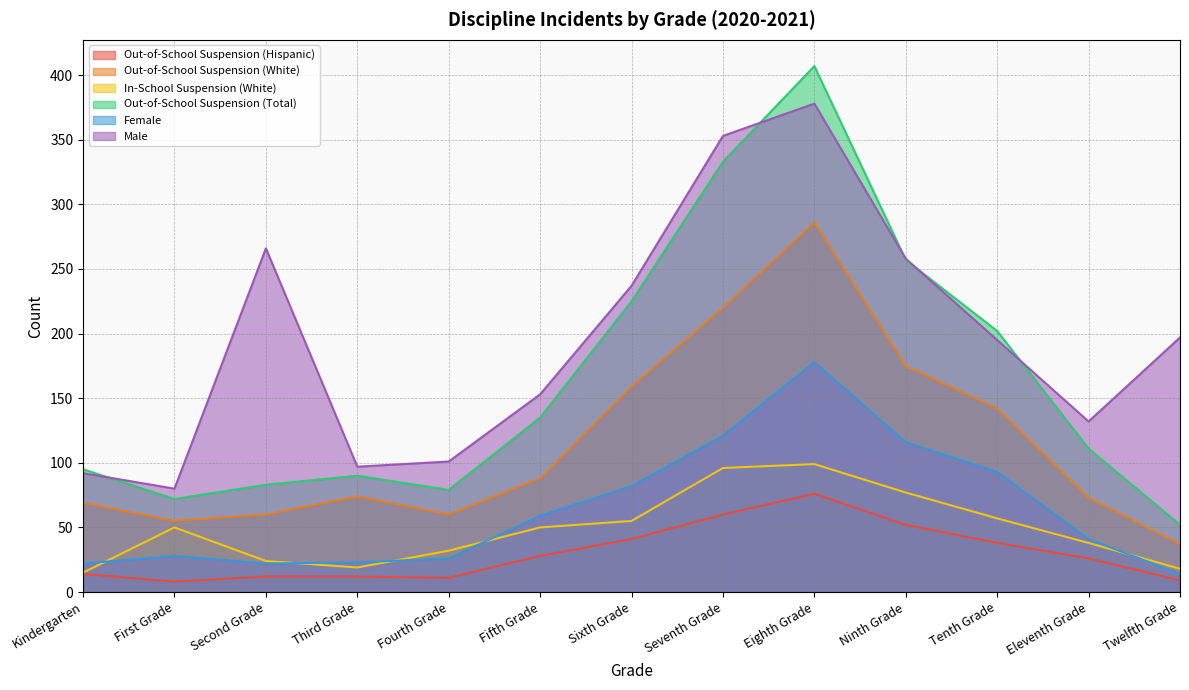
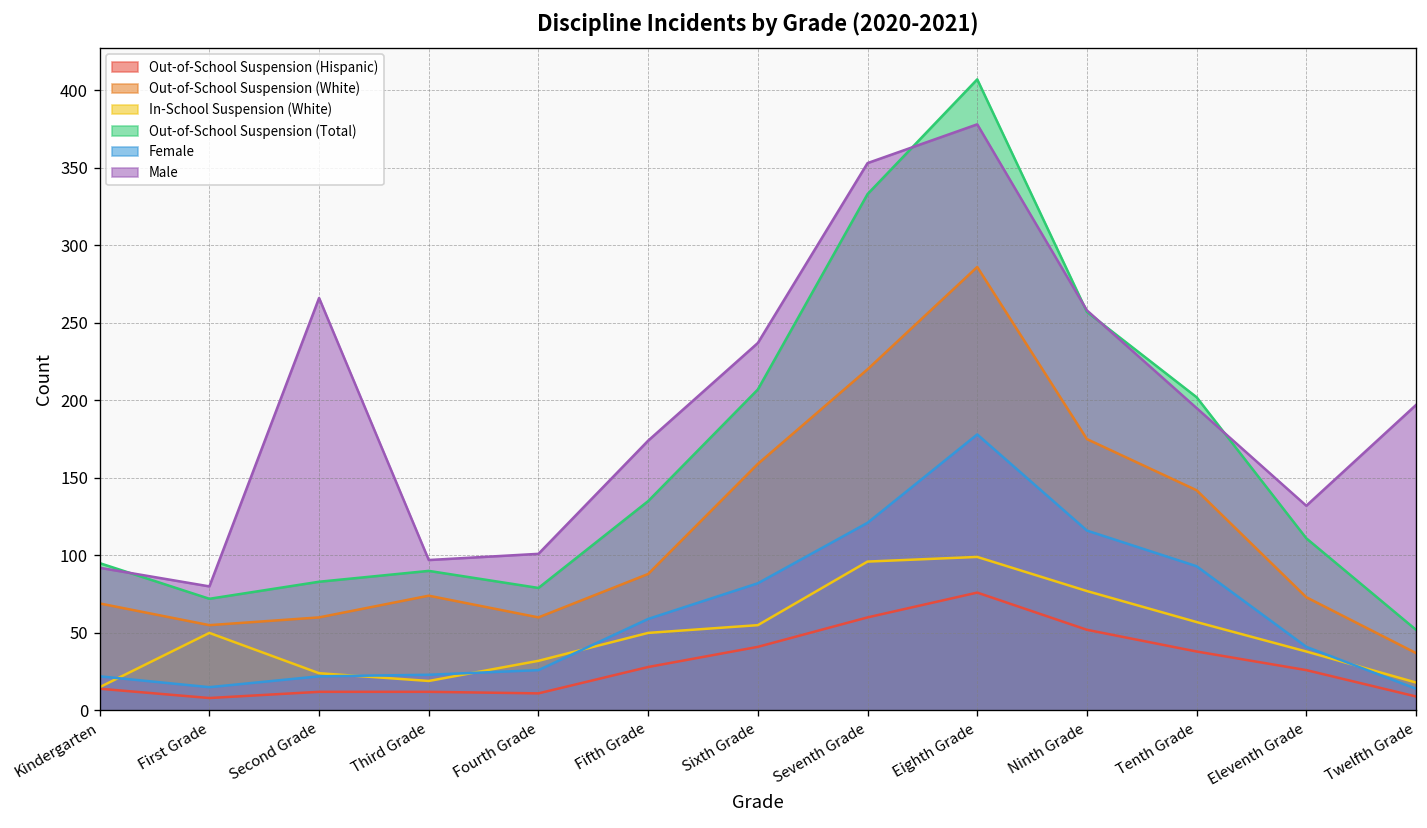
Female, First Grade: 28 -> 15
Male, Fifth Grade: 153 -> 174
Out-of-School Suspension (Total), Sixth Grade: 225 -> 207
